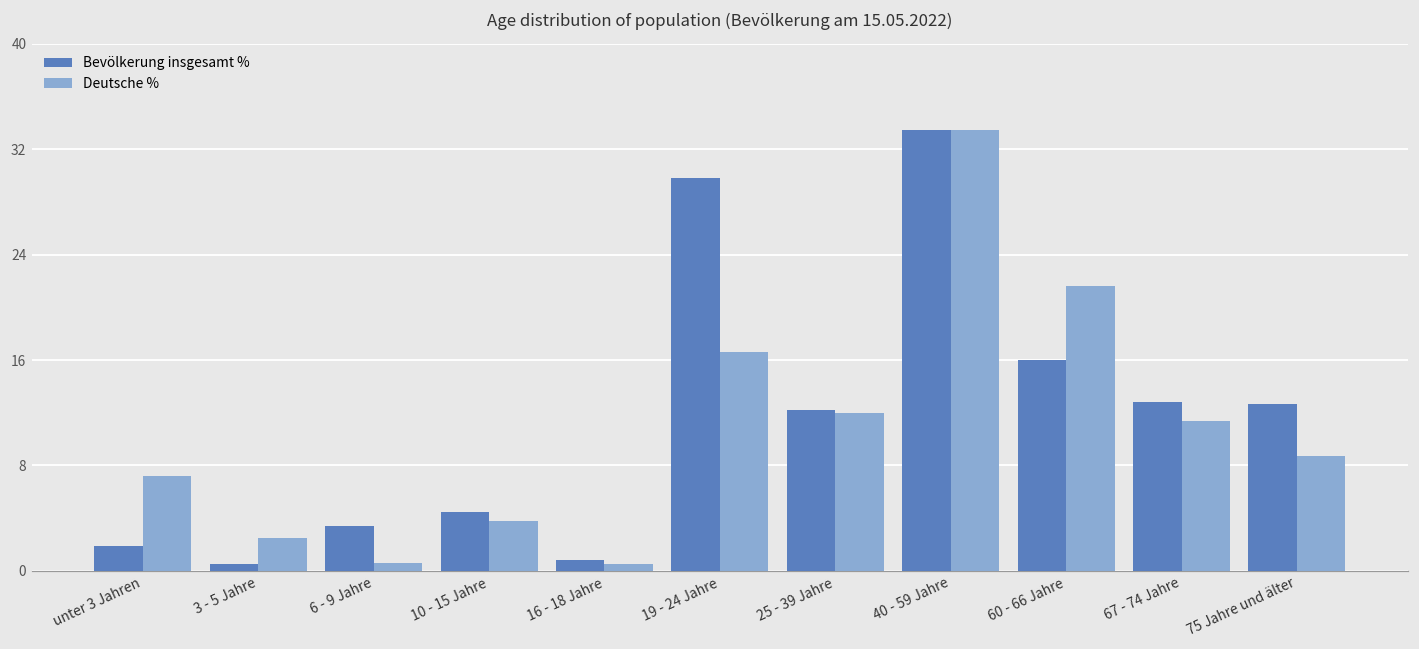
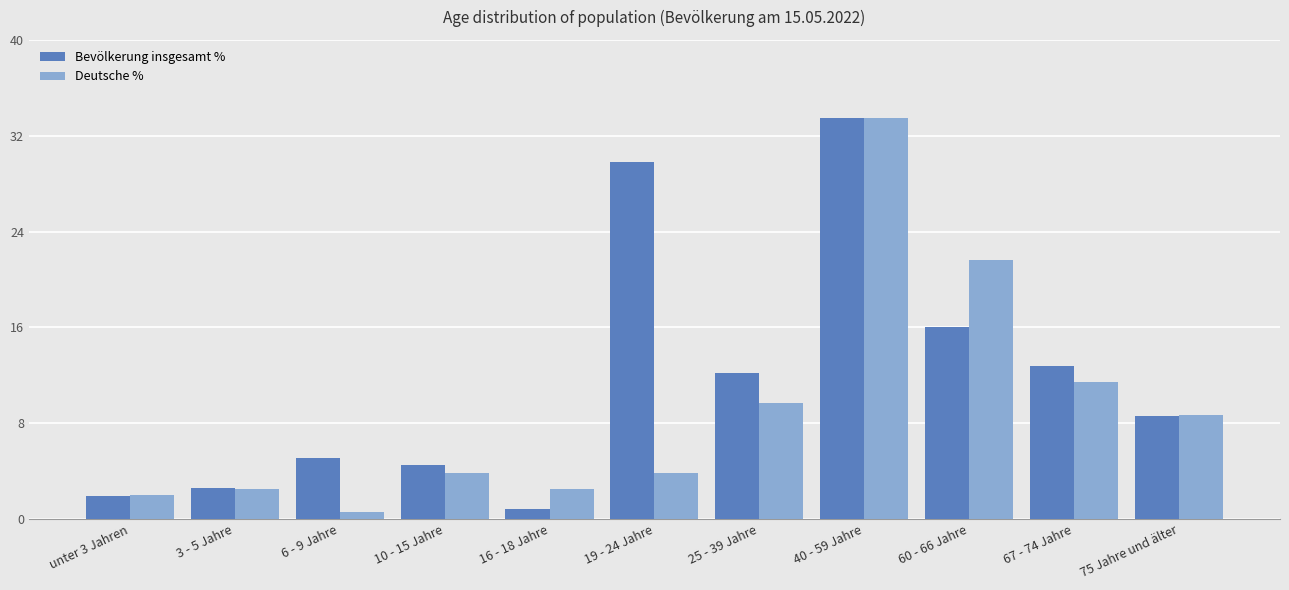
Deutsche %, unter 3 Jahren: 7.2 -> 2.0
Bevölkerung insgesamt %, 3 - 5 Jahre: 0.5 -> 2.6
Bevölkerung insgesamt %, 6 - 9 Jahre: 3.4 -> 5.1
Deutsche %, 16 - 18 Jahre: 0.5 -> 2.5
Deutsche %, 19 - 24 Jahre: 16.6 -> 3.8
Deutsche %, 25 - 39 Jahre: 12.0 -> 9.7
Bevölkerung insgesamt %, 75 Jahre und älter: 12.7 -> 8.6
